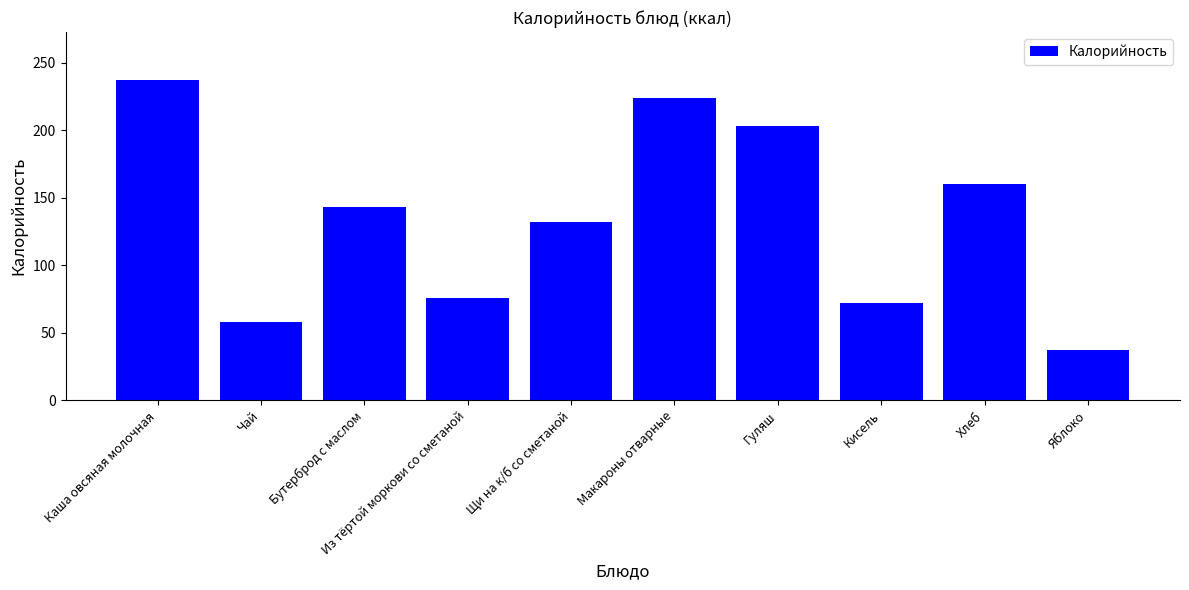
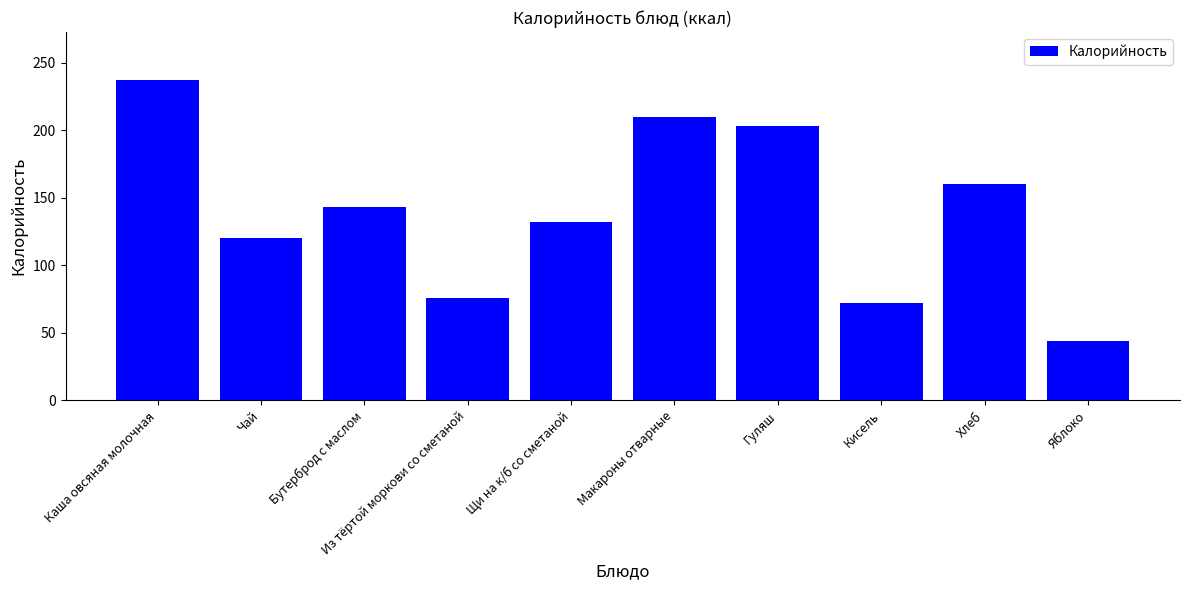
Чай: 58 -> 120
Макароны отварные: 224 -> 210
Яблоко: 37 -> 44
